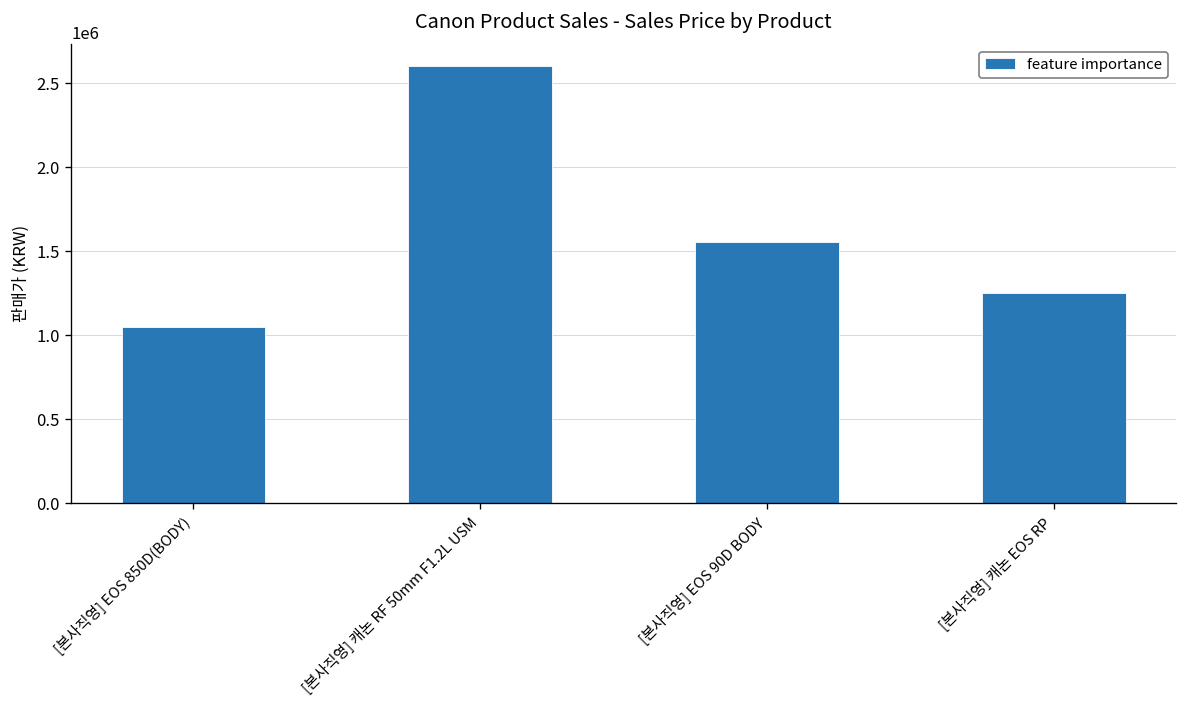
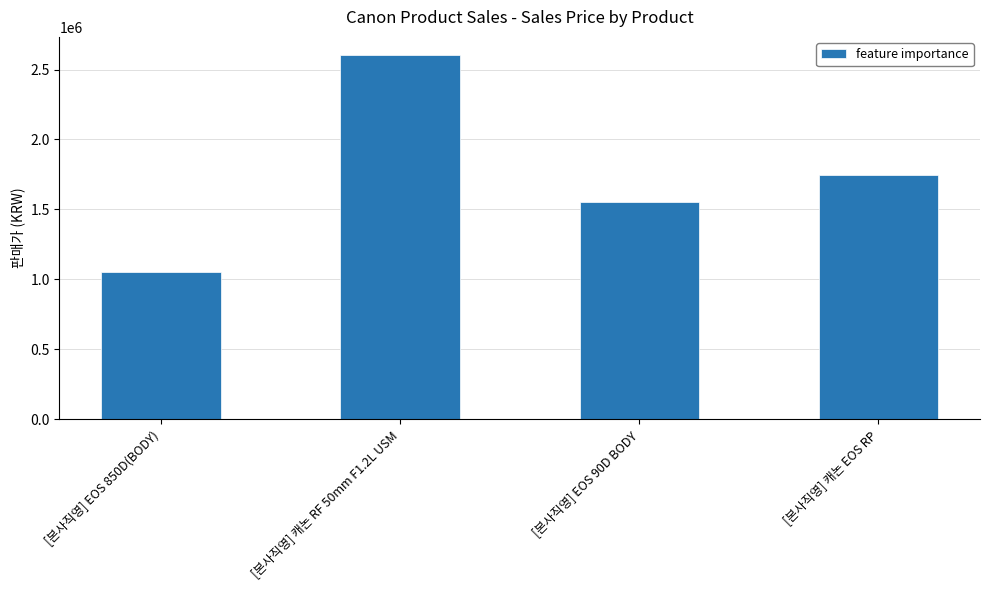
[본사직영] 캐논 EOS RP: 1250000 -> 1740000
